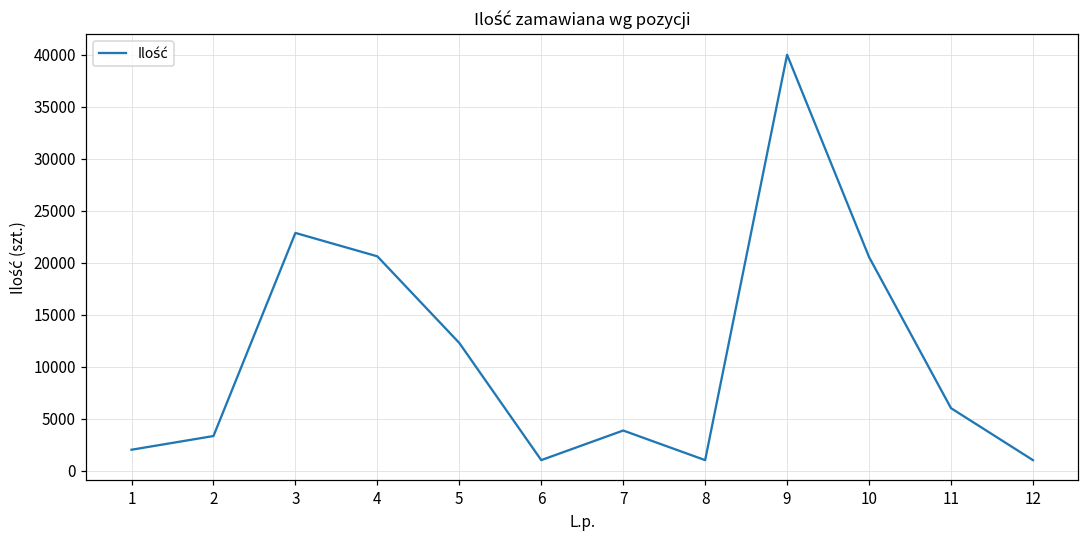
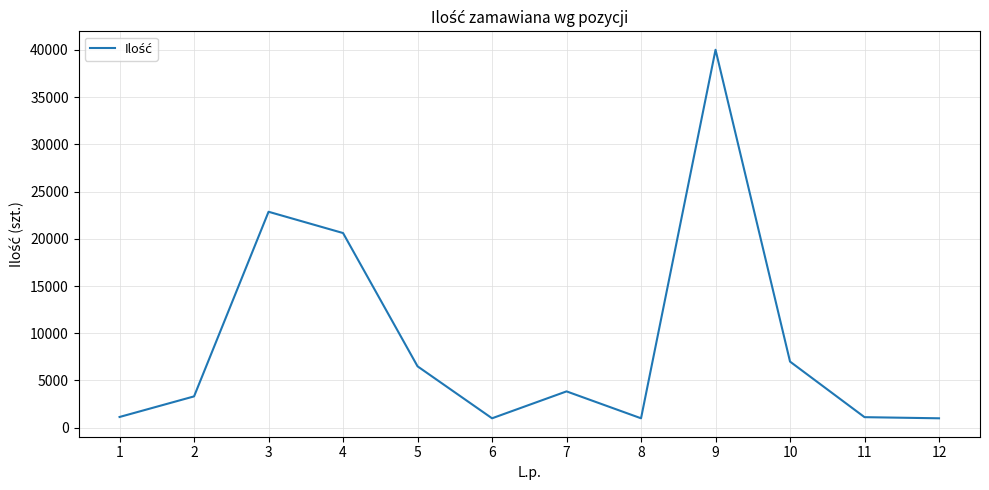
1: 2000 -> 1000
5: 12000 -> 7000
10: 21000 -> 7000
11: 6000 -> 1000
